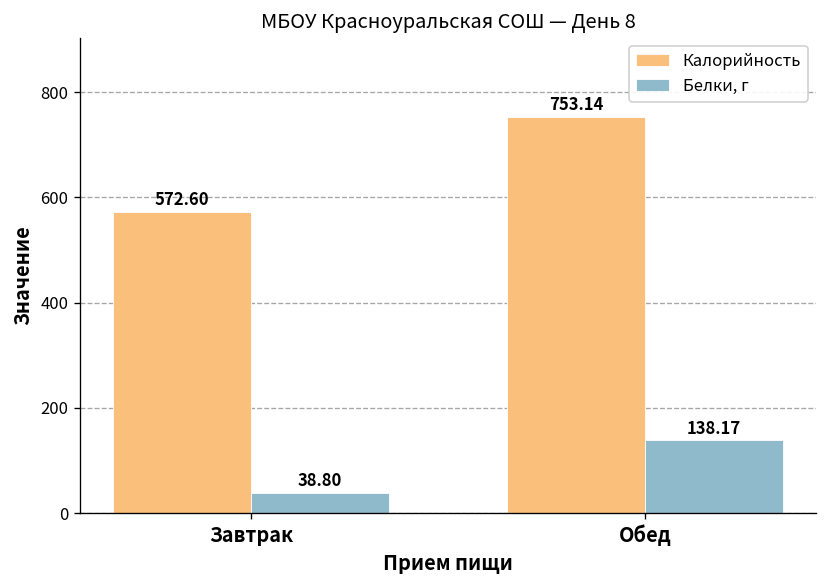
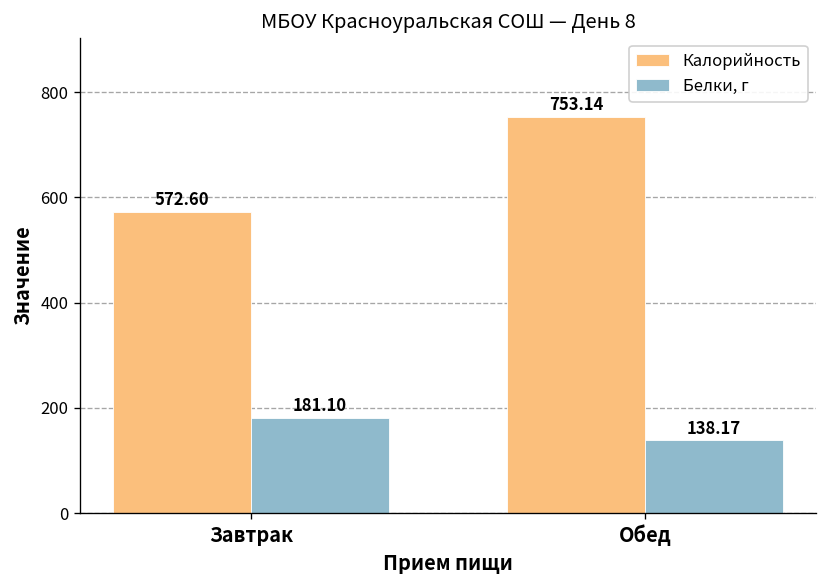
Белки, г, Завтрак: 38.80 -> 181.10
